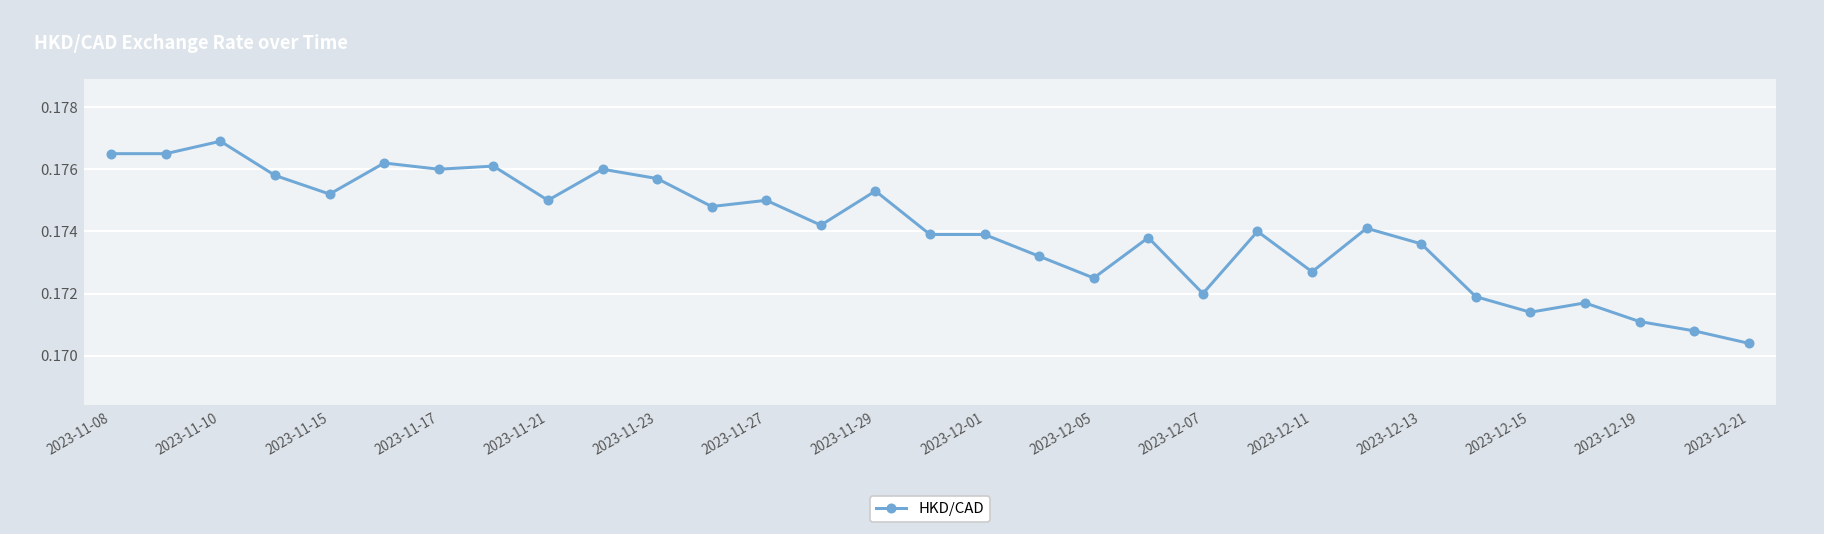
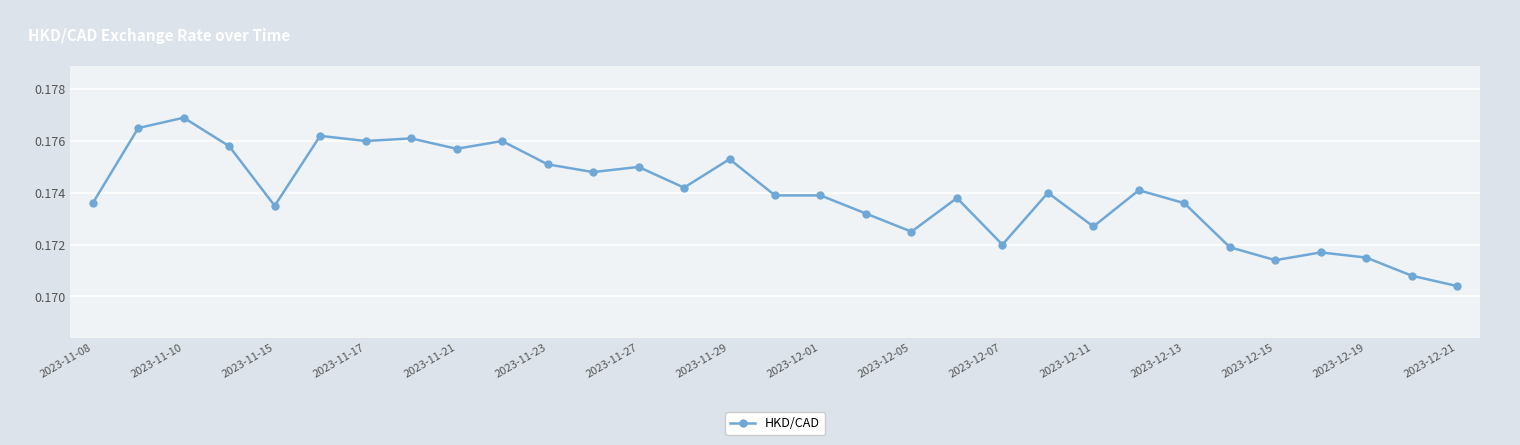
2023-11-08: 0.1765 -> 0.1736
2023-11-15: 0.1752 -> 0.1735
2023-11-21: 0.1750 -> 0.1757
2023-11-23: 0.1757 -> 0.1751
2023-12-19: 0.1711 -> 0.1715
